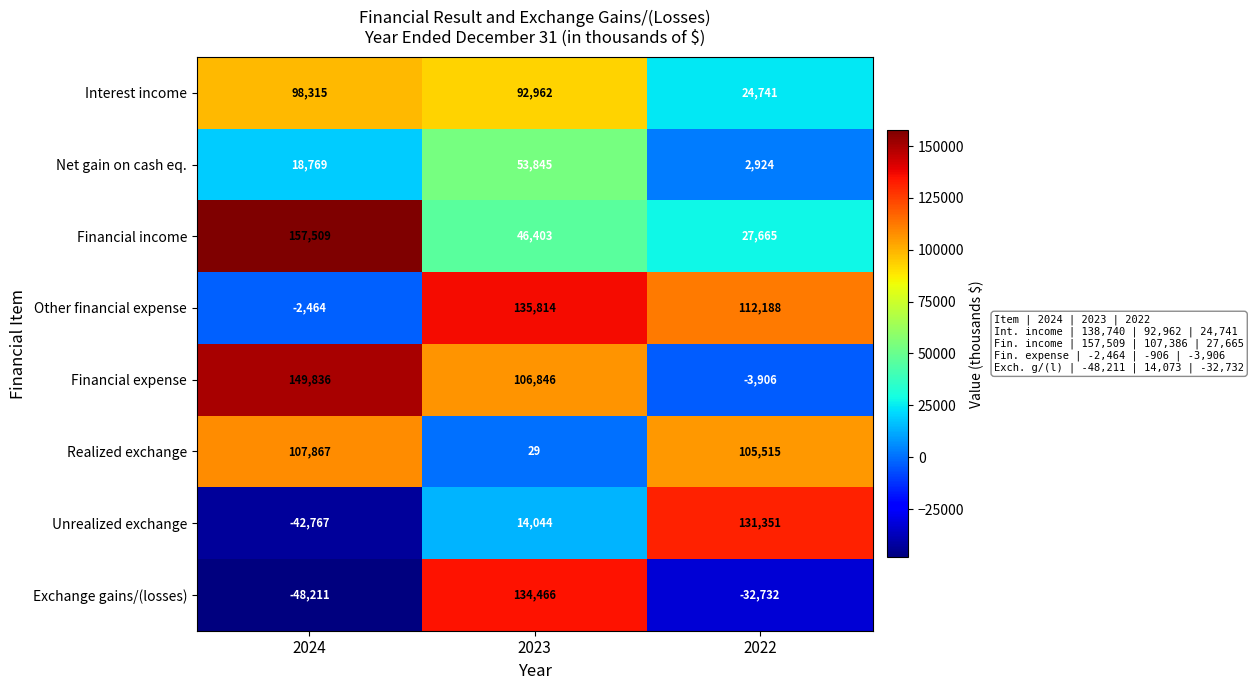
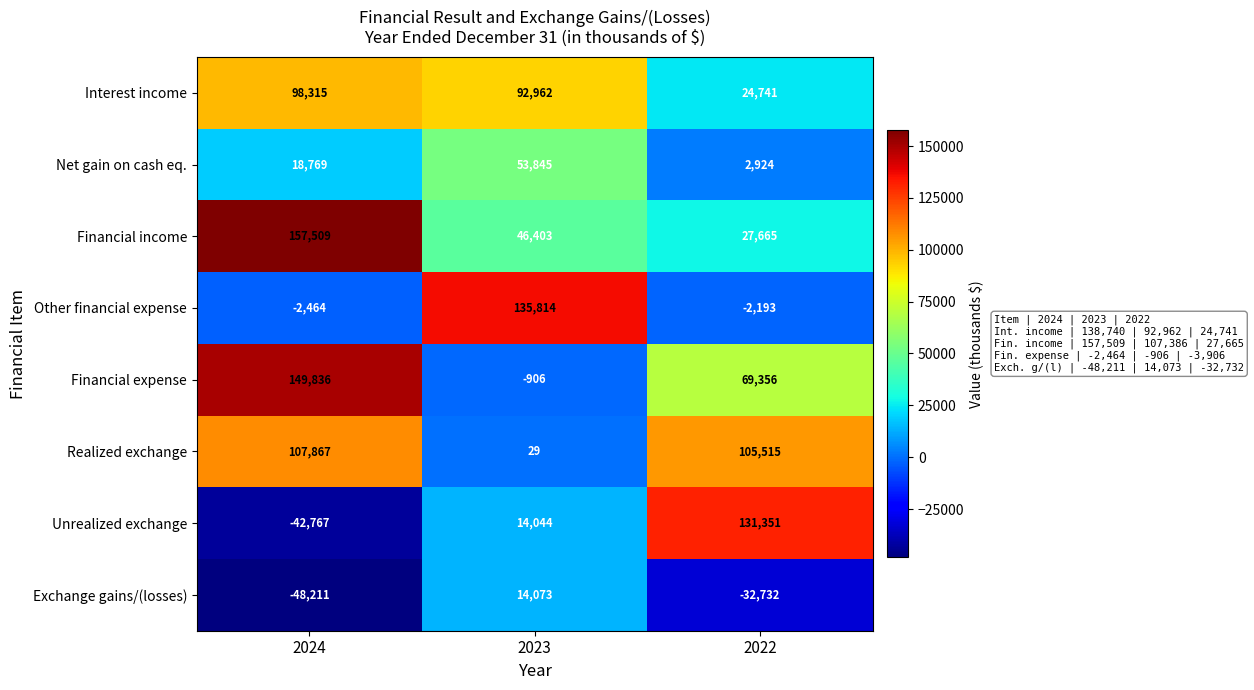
Other financial expense, 2022: 112,188 -> -2,193
Financial expense, 2023: 106,846 -> -906
Financial expense, 2022: -3,906 -> 69,356
Exchange gains/(losses), 2023: 134,466 -> 14,073
